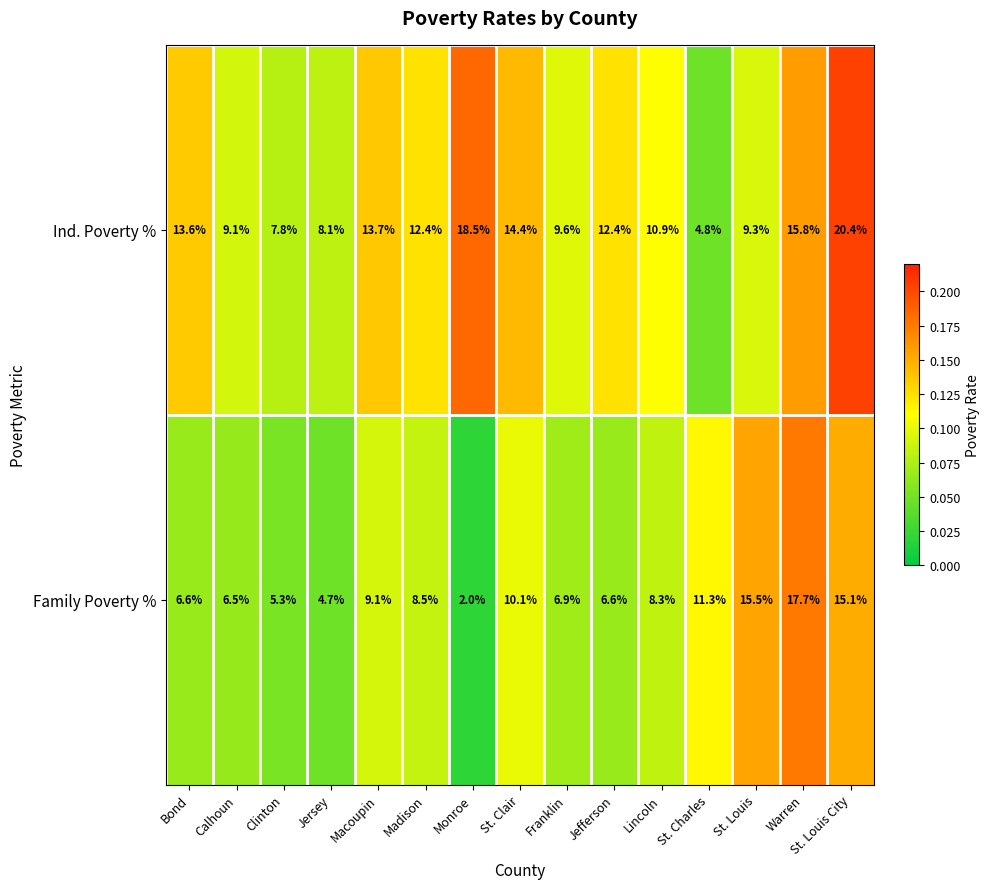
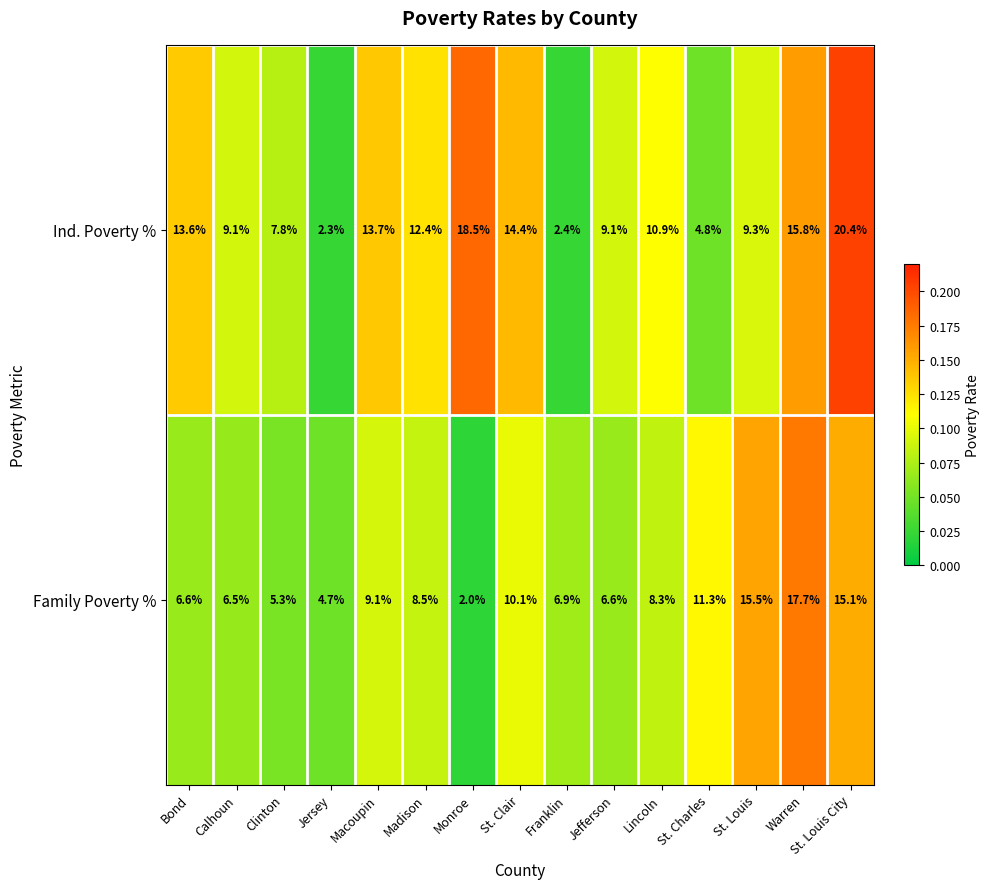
Ind. Poverty %, Jersey: 8.1% -> 2.3%
Ind. Poverty %, Franklin: 9.6% -> 2.4%
Ind. Poverty %, Jefferson: 12.4% -> 9.1%
